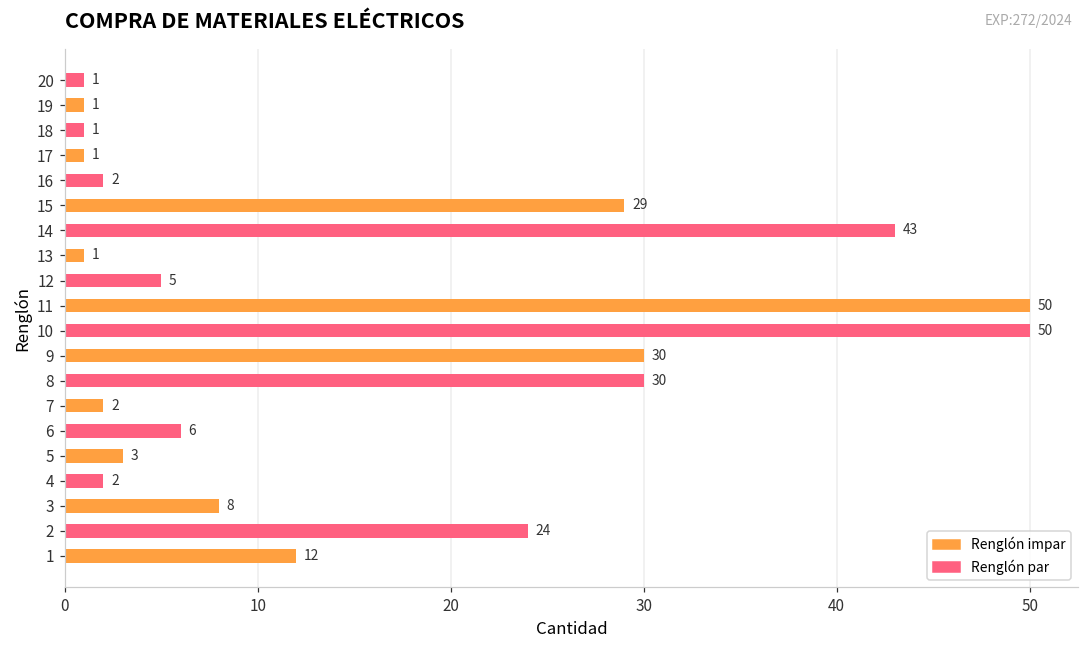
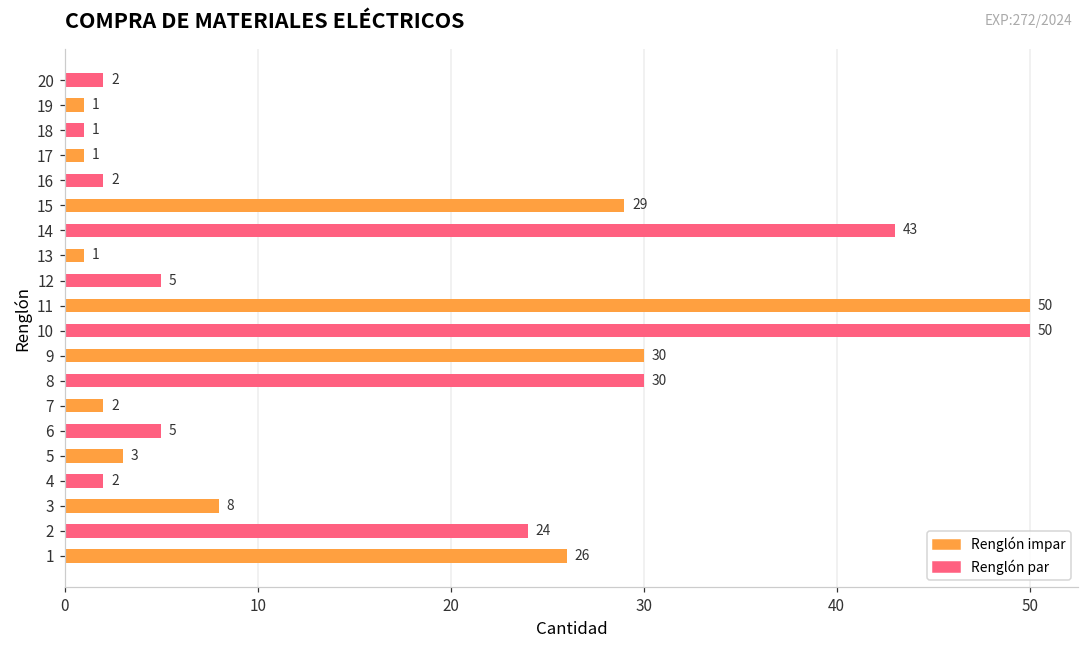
20: 1 -> 2
6: 6 -> 5
1: 12 -> 26
